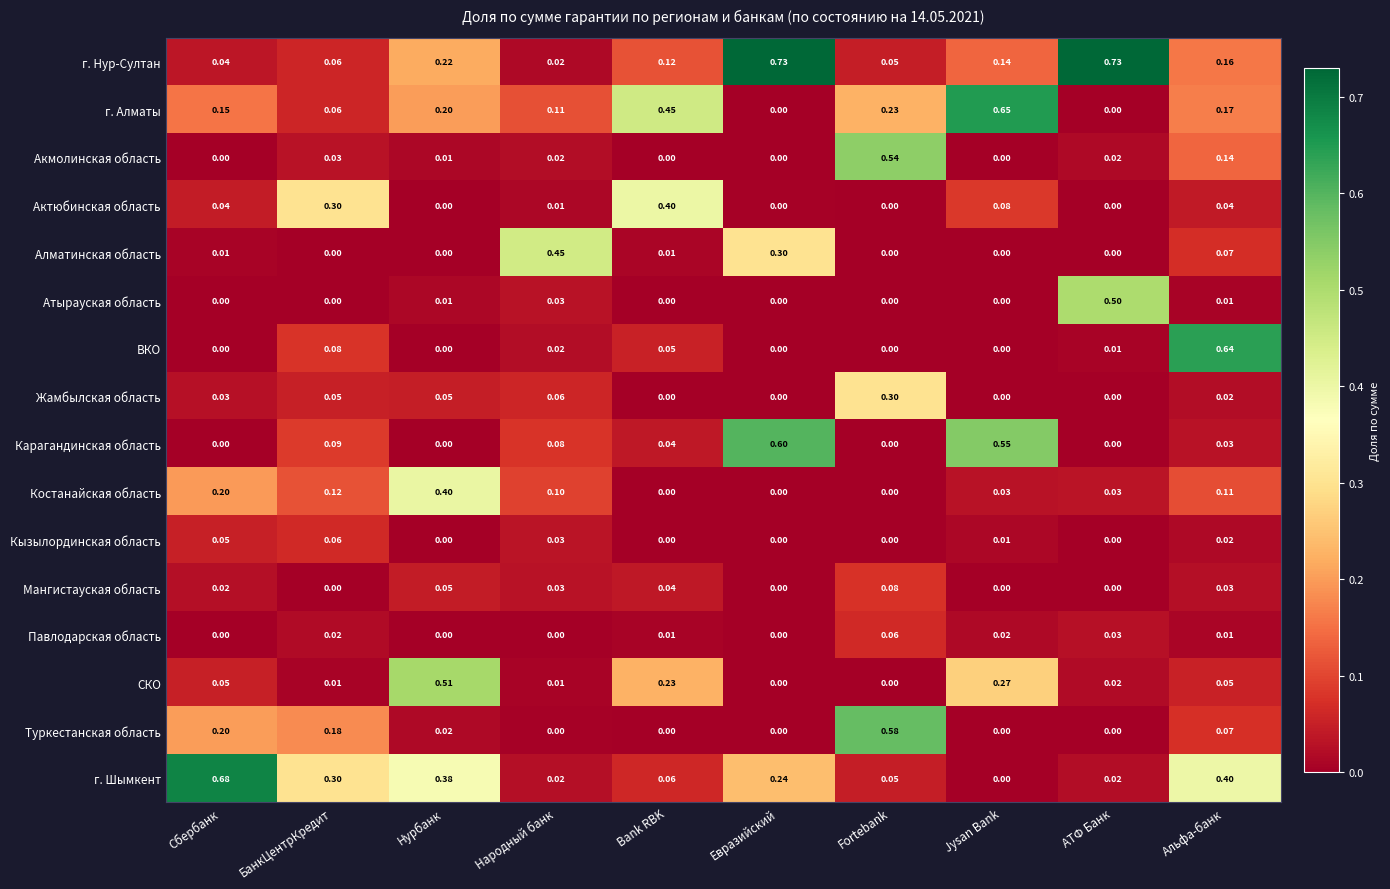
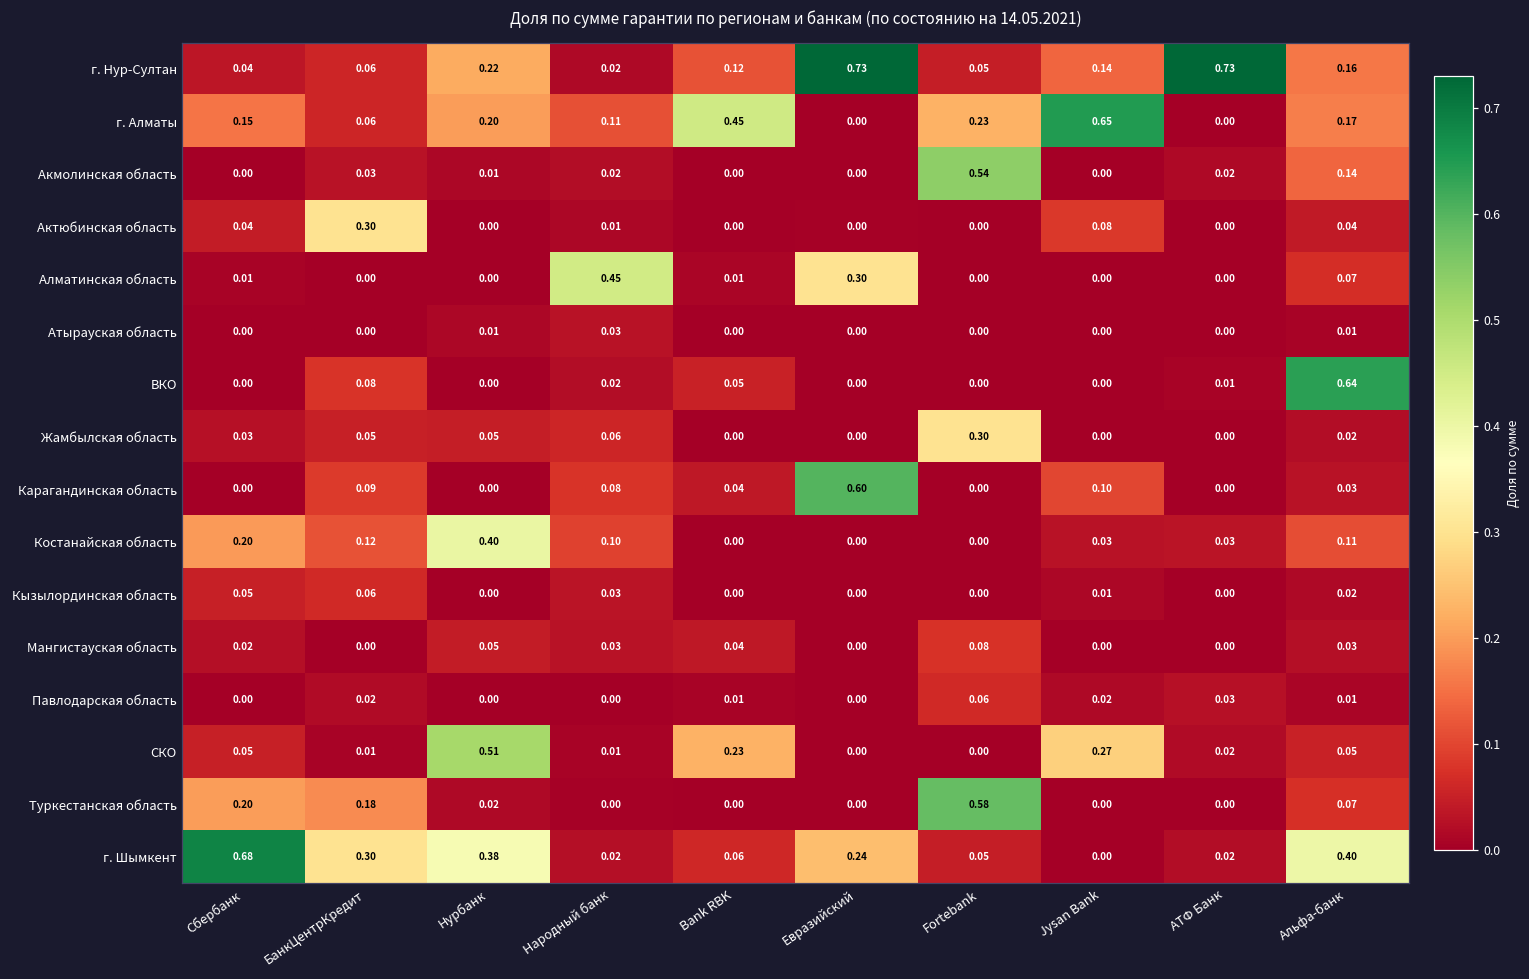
Актюбинская область, Bank RBK: 0.40 -> 0.00
Атырауская область, АТФ Банк: 0.50 -> 0.00
Карагандинская область, Jysan Bank: 0.55 -> 0.10
